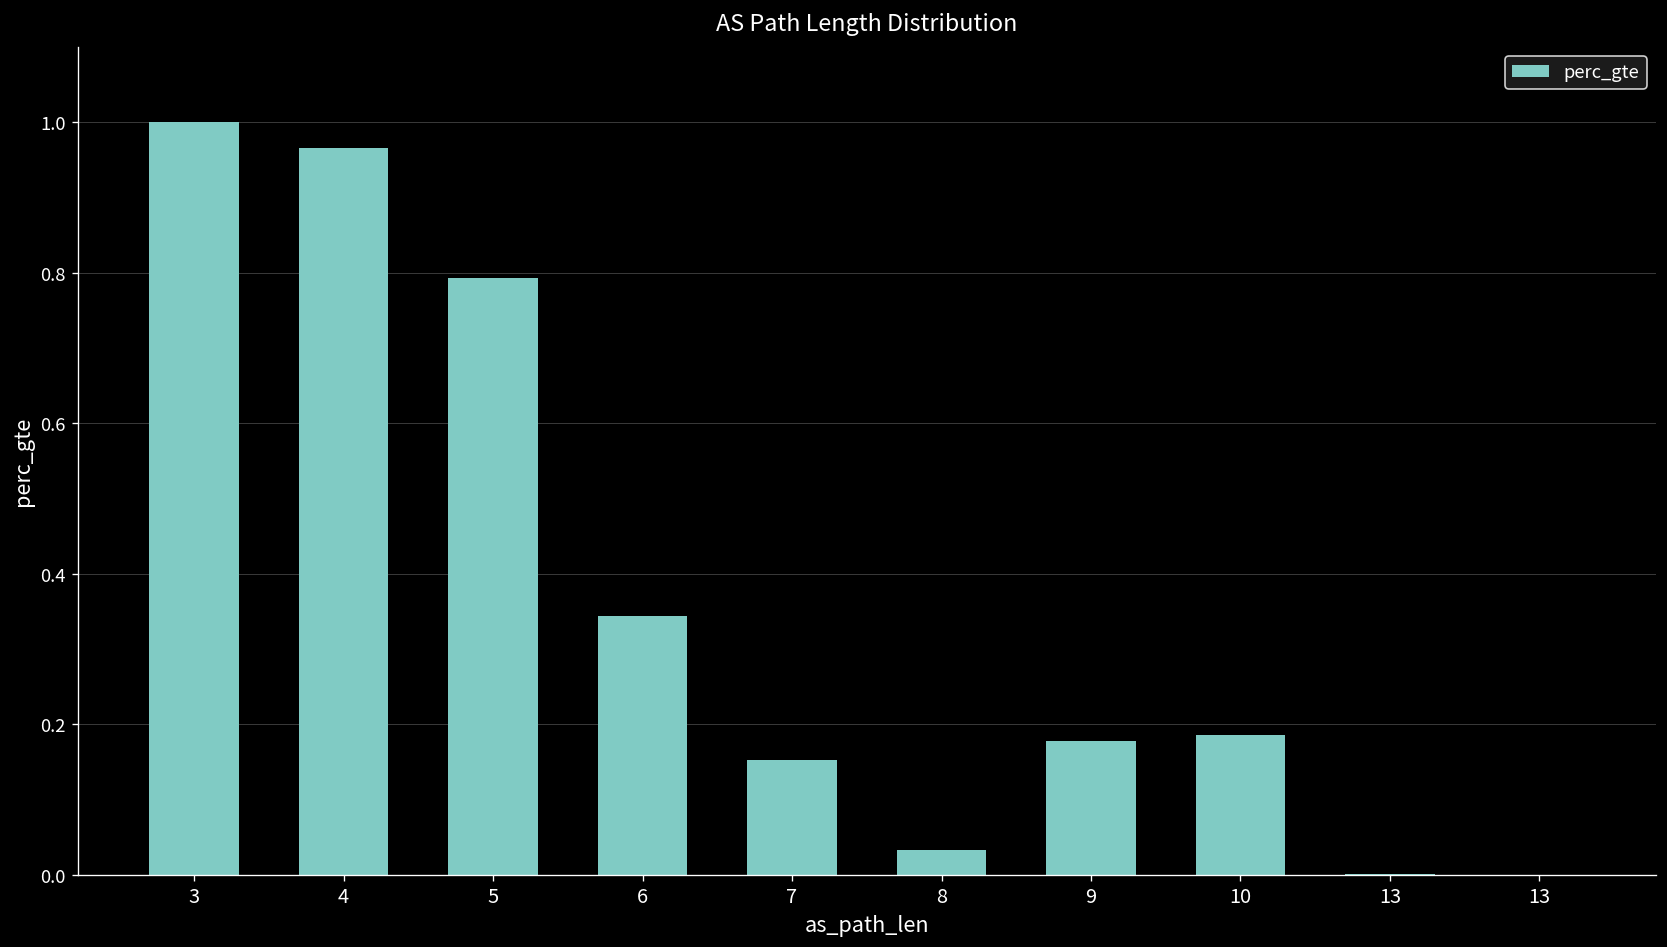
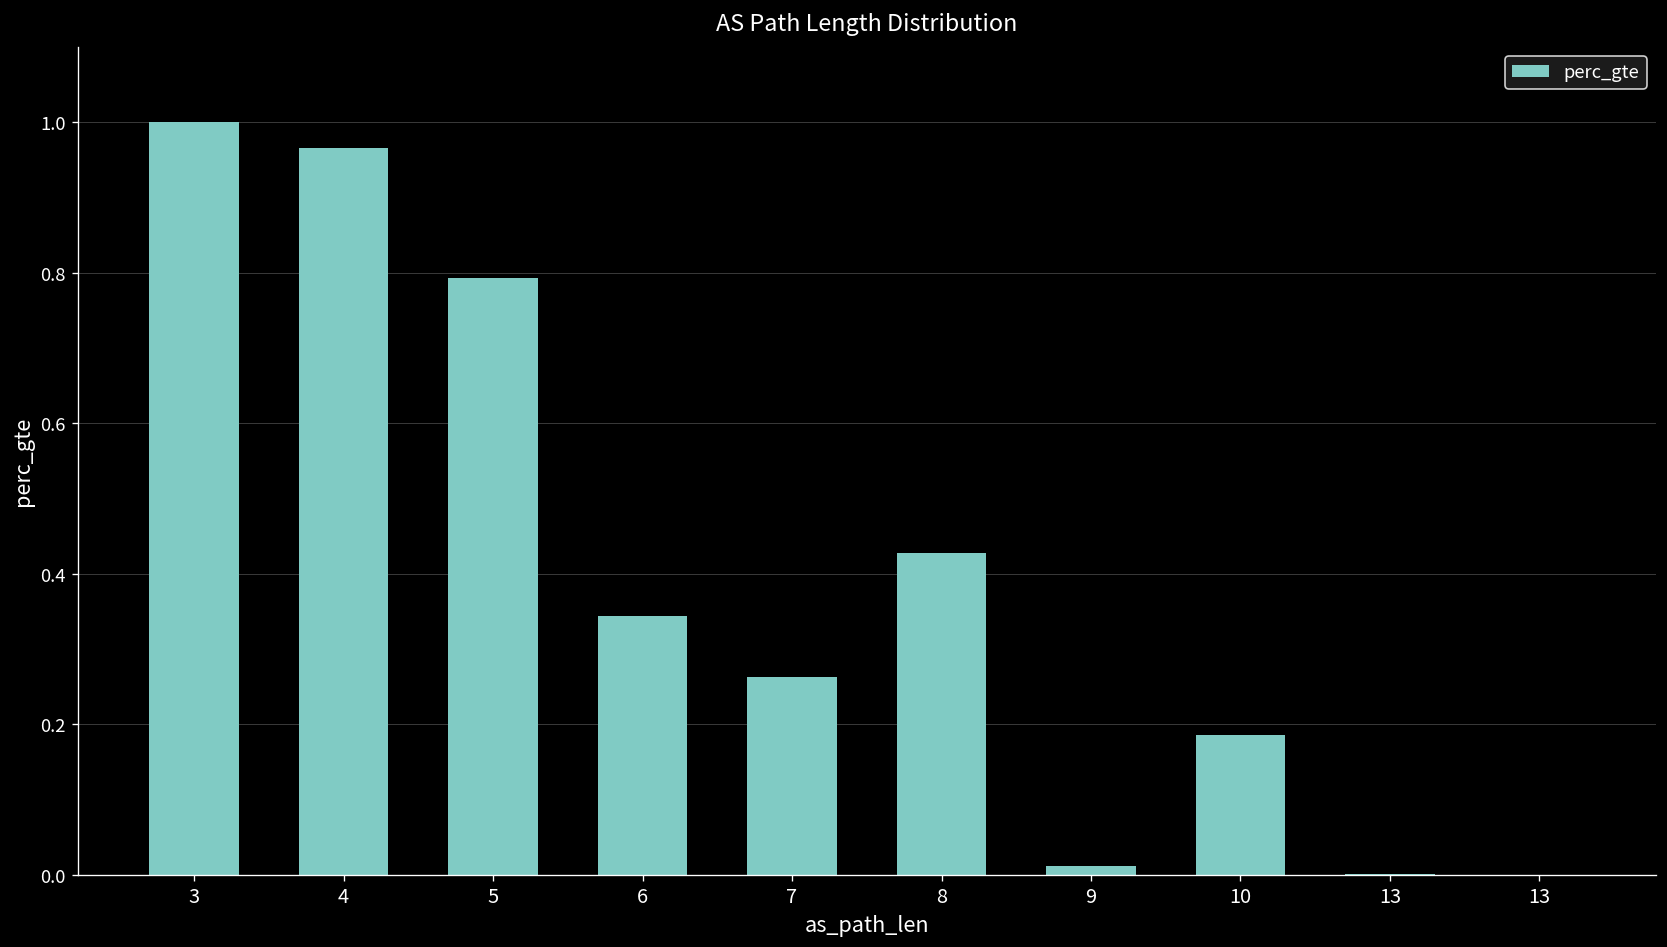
7: 0.15 -> 0.26
8: 0.03 -> 0.43
9: 0.18 -> 0.01
